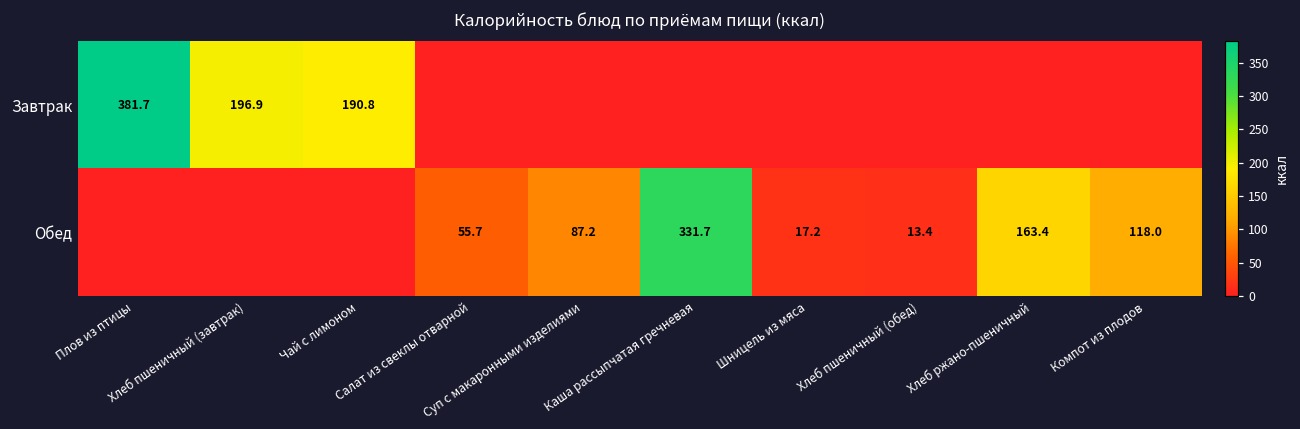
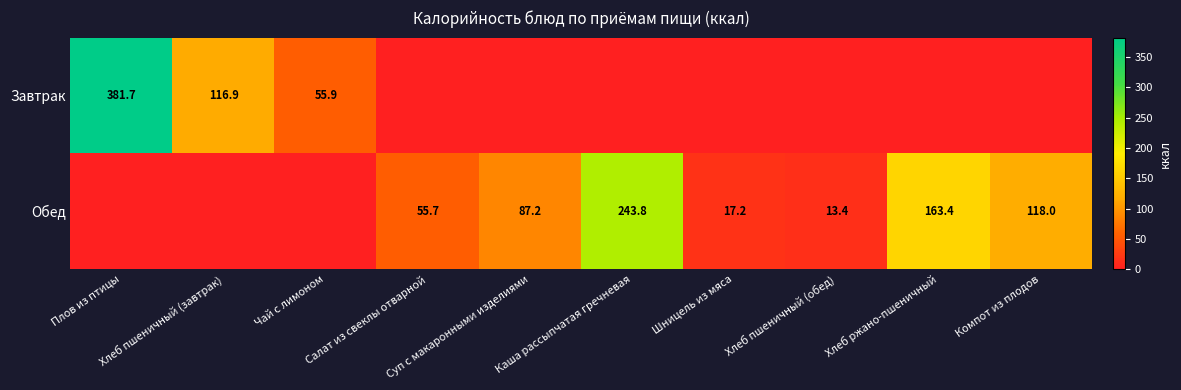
Завтрак, Хлеб пшеничный (завтрак): 196.9 -> 116.9
Завтрак, Чай с лимоном: 190.8 -> 55.9
Обед, Каша рассыпчатая гречневая: 331.7 -> 243.8
